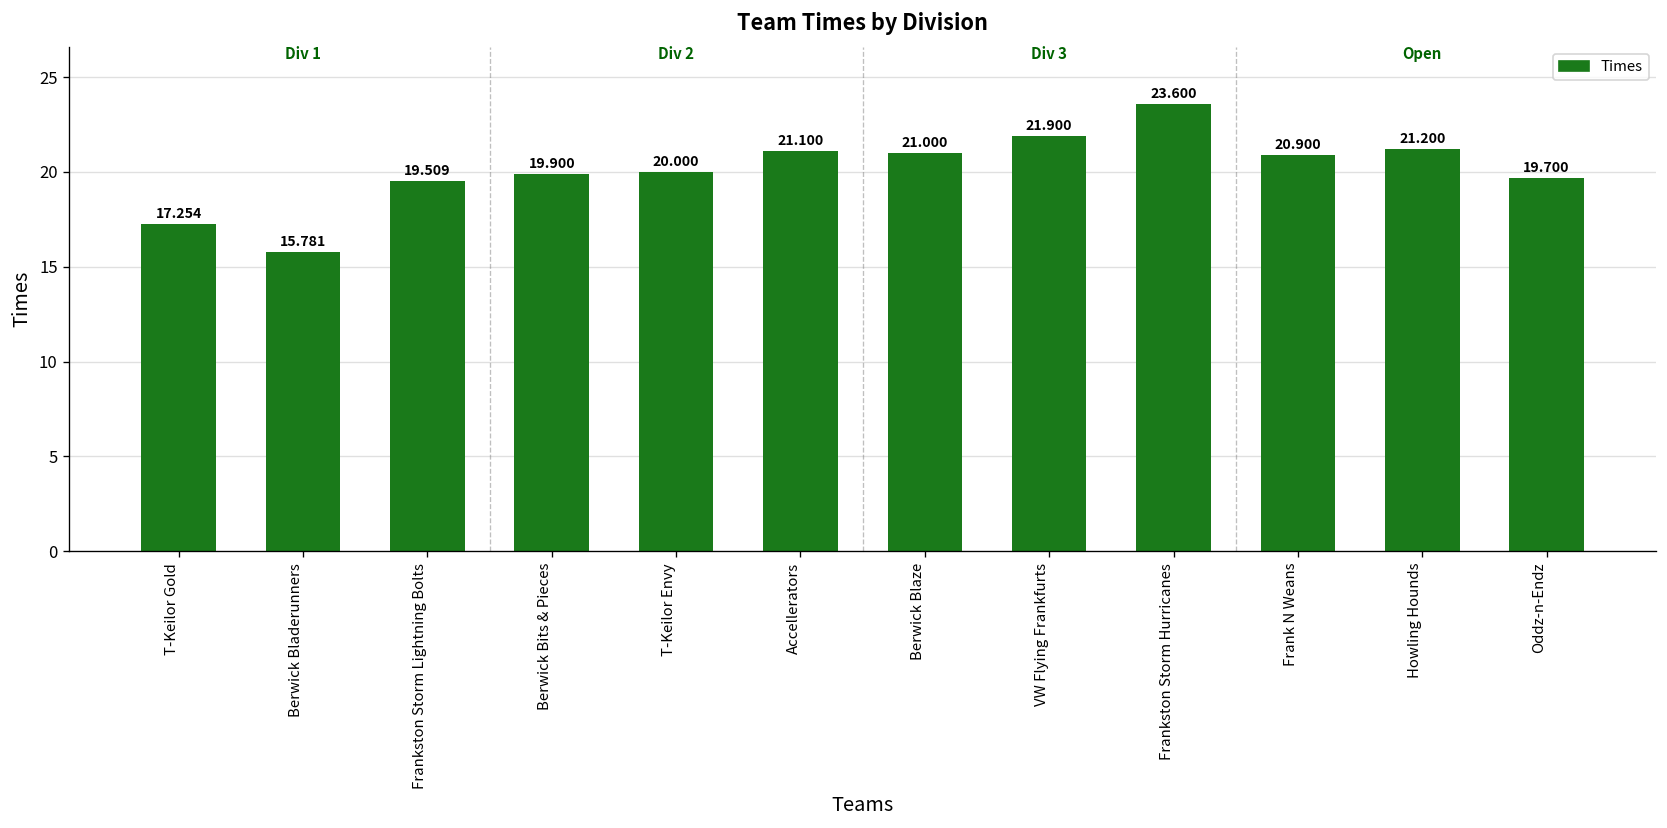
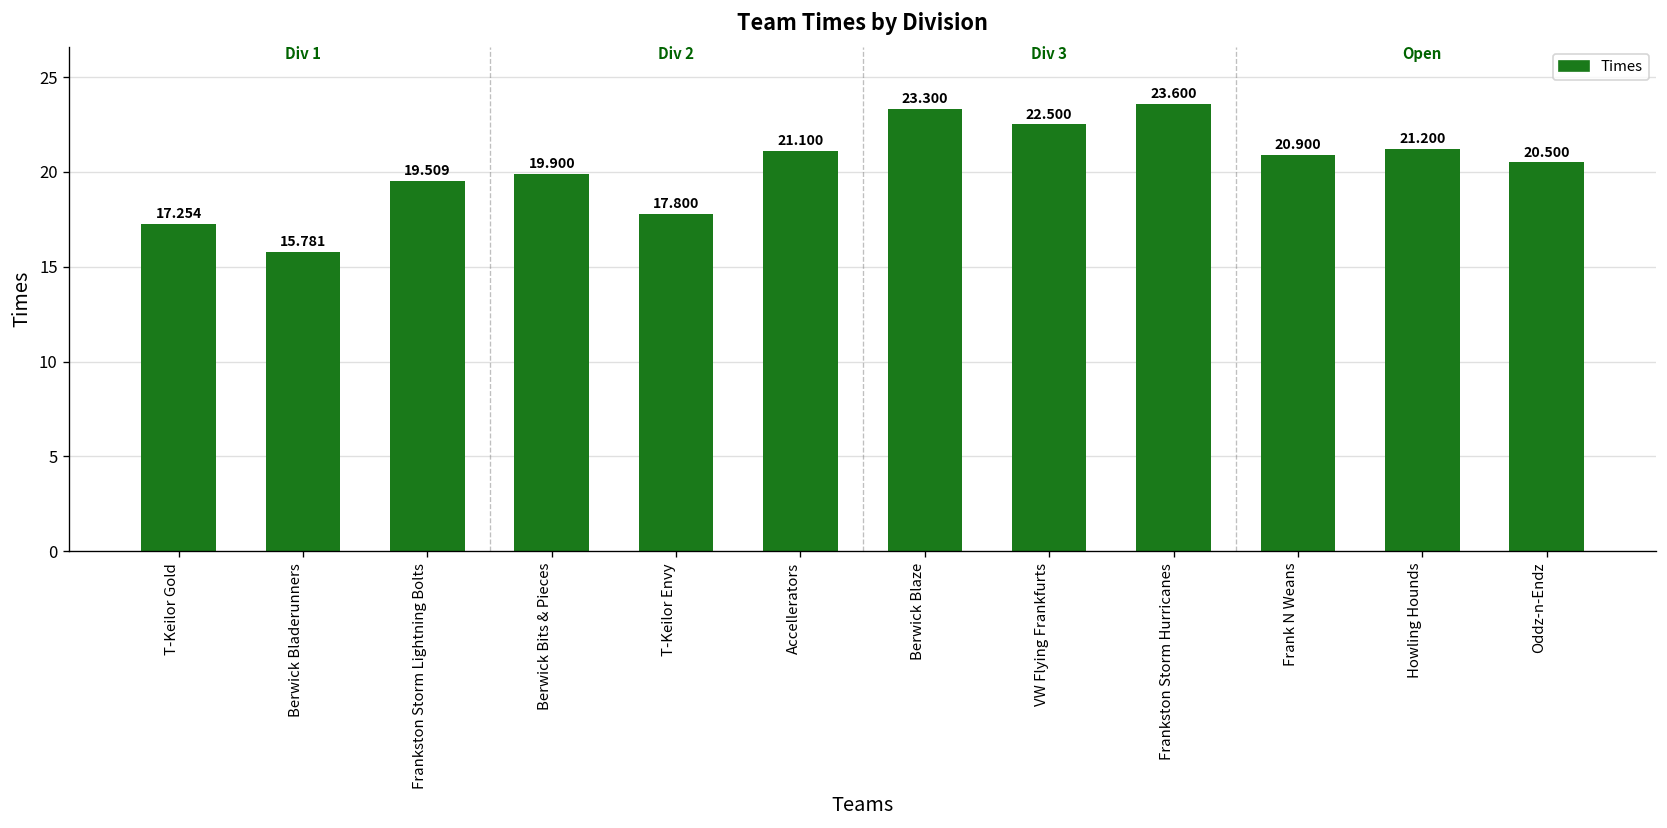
T-Keilor Envy: 20.000 -> 17.800
Berwick Blaze: 21.000 -> 23.300
VW Flying Frankfurts: 21.900 -> 22.500
Oddz-n-Endz: 19.700 -> 20.500
